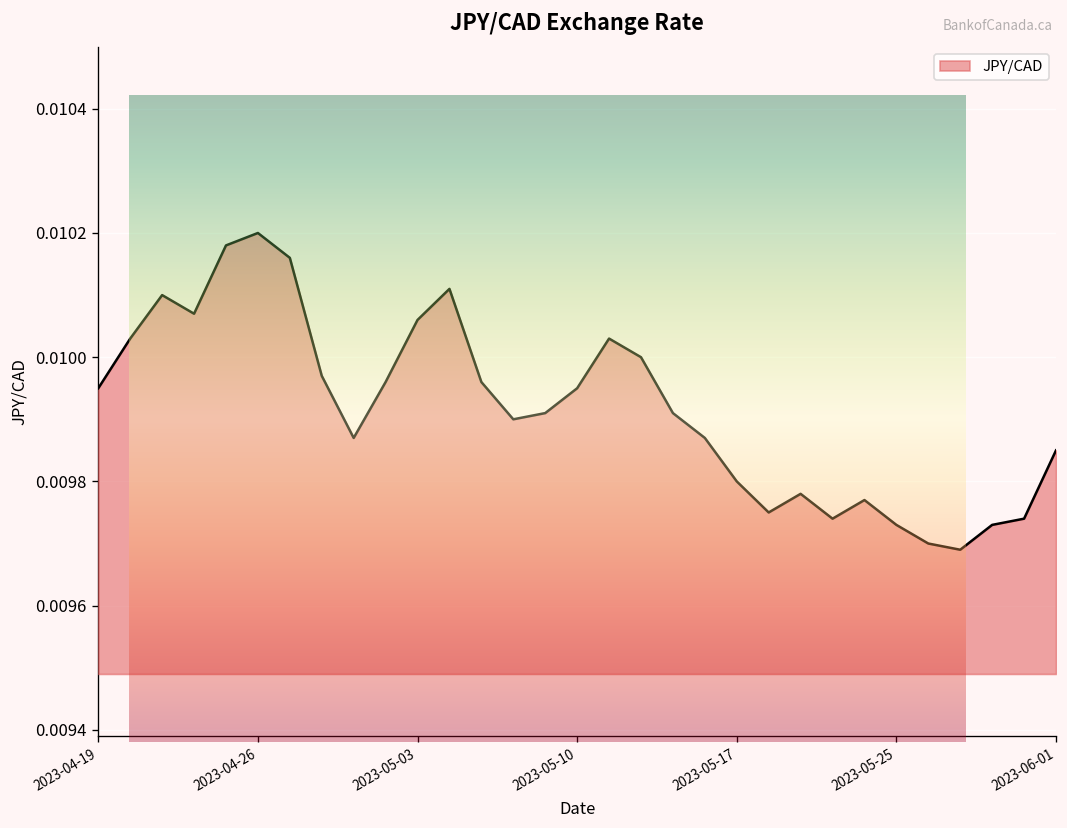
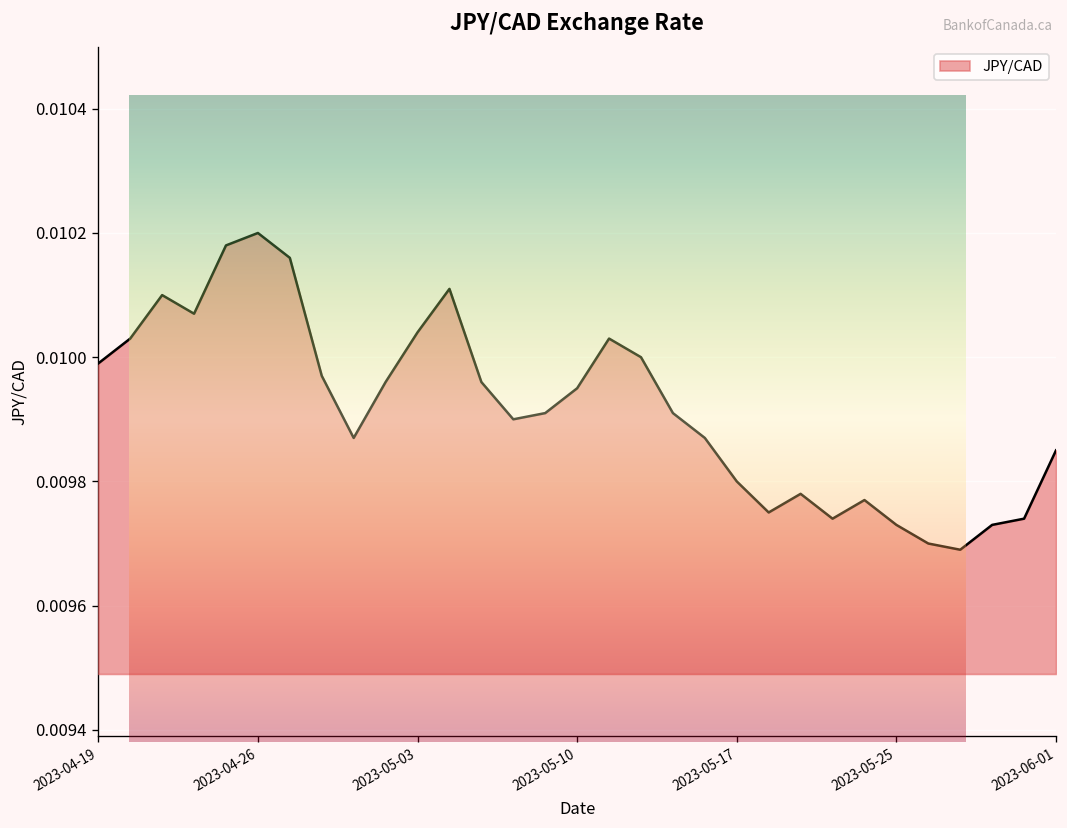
JPY/CAD Exchange Rate, 2023-04-19: 0.00995 -> 0.00999
JPY/CAD Exchange Rate, 2023-05-03: 0.01006 -> 0.01004
